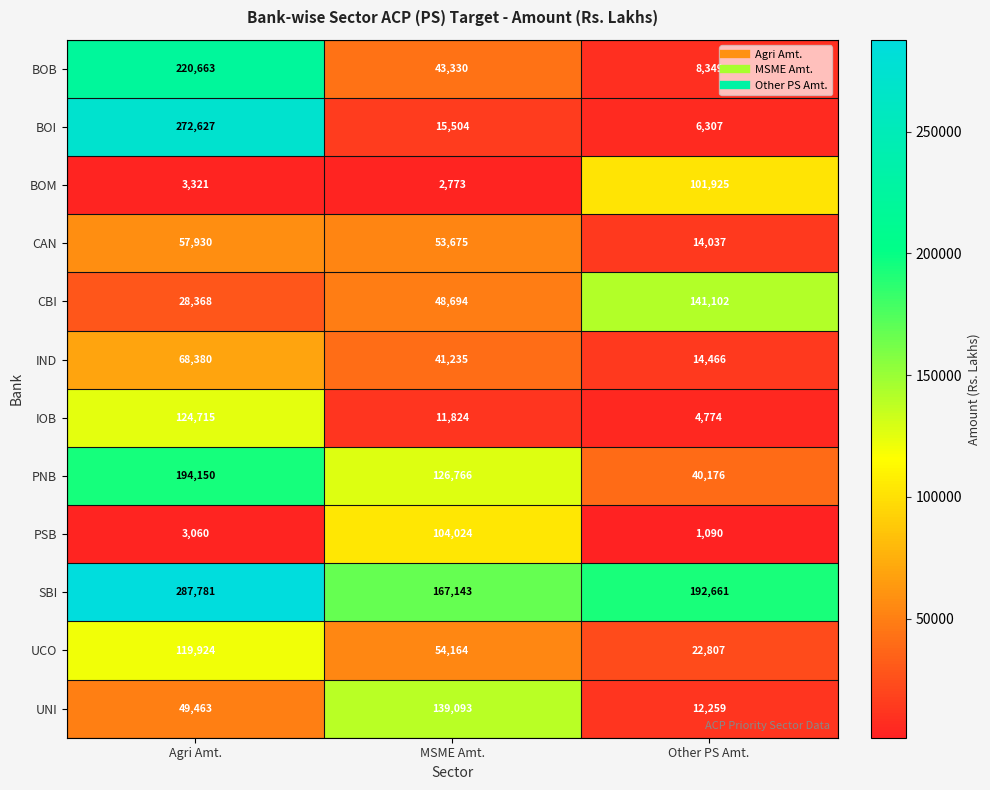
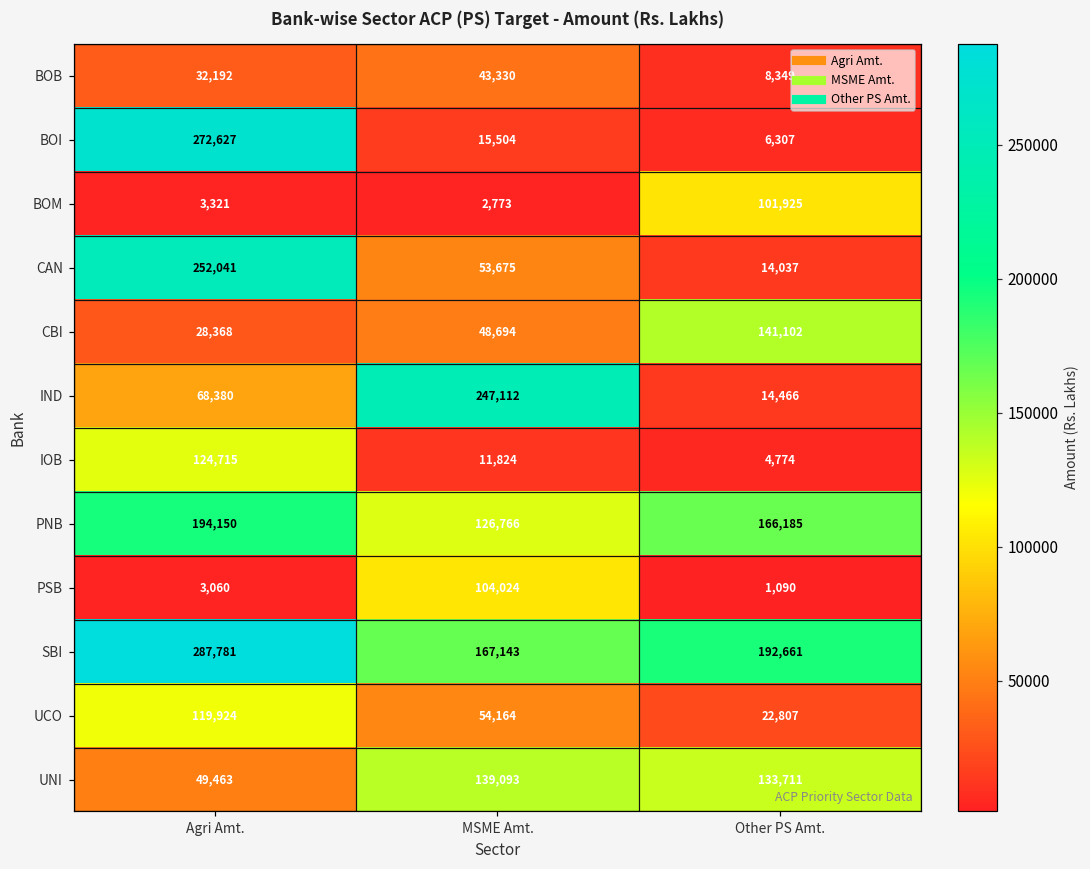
BOB, Agri Amt.: 220,663 -> 32,192
CAN, Agri Amt.: 57,930 -> 252,041
IND, MSME Amt.: 41,235 -> 247,112
PNB, Other PS Amt.: 40,176 -> 166,185
UNI, Other PS Amt.: 12,259 -> 133,711
